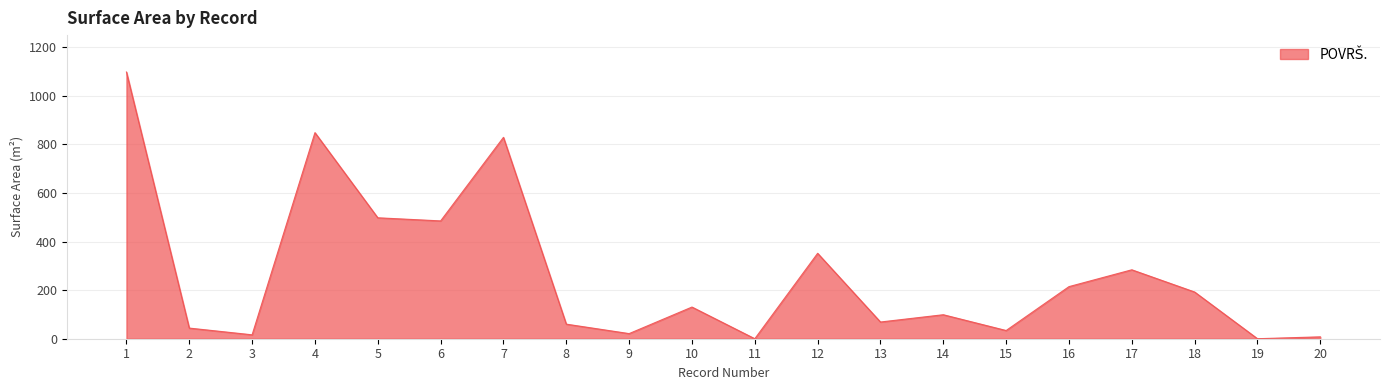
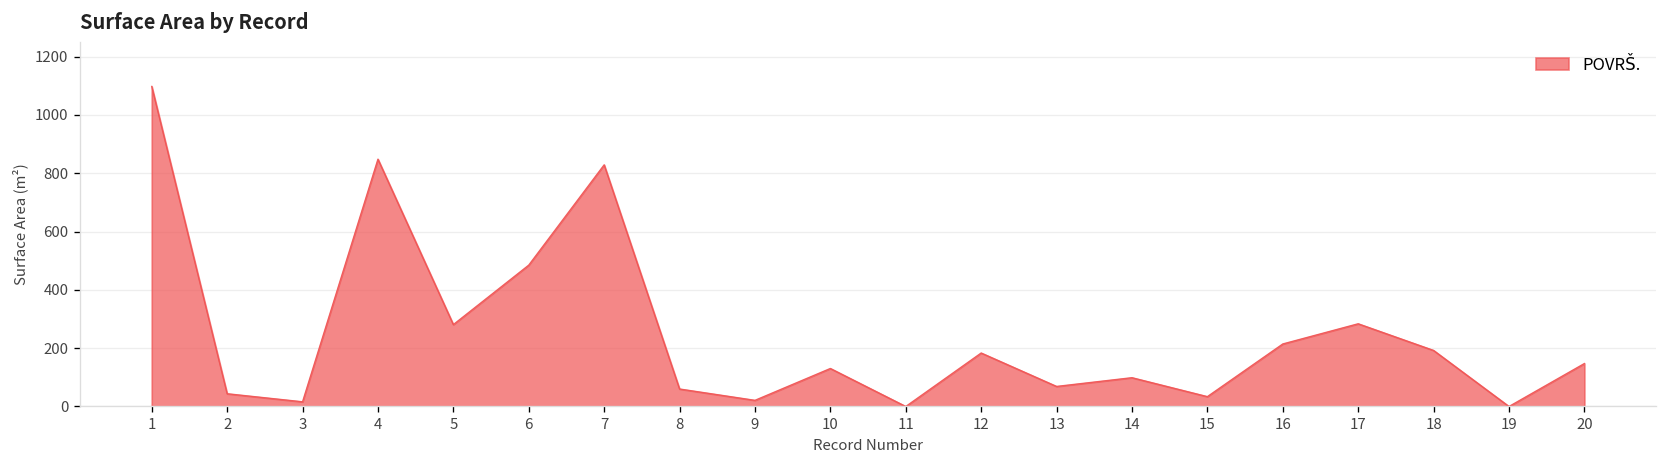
5: 500 -> 280
12: 350 -> 180
20: 10 -> 150
